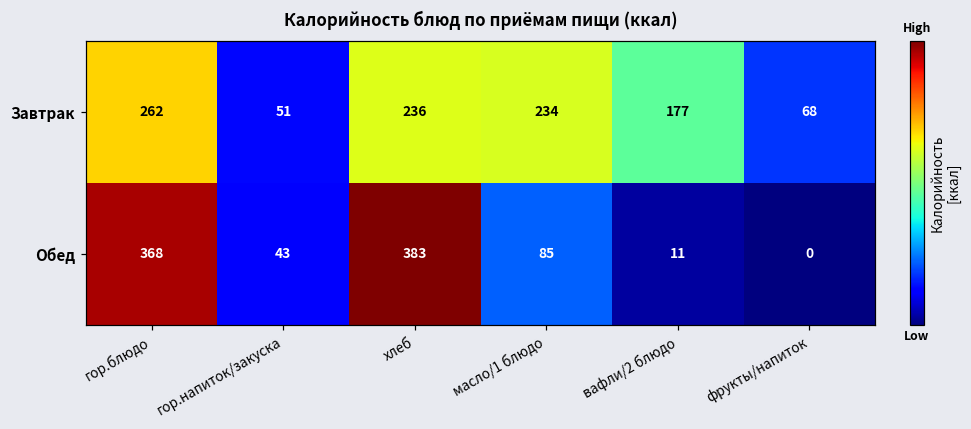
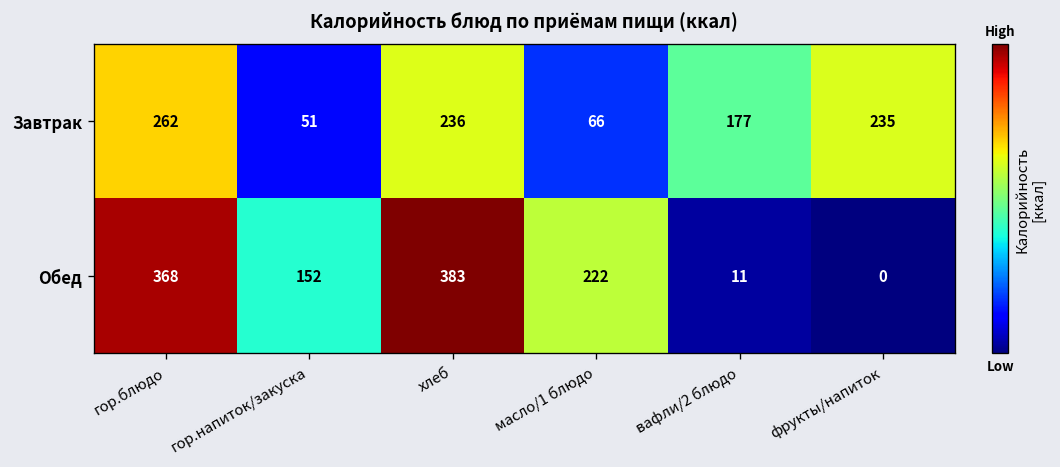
Завтрак, масло/1 блюдо: 234 -> 66
Завтрак, фрукты/напиток: 68 -> 235
Обед, гор.напиток/закуска: 43 -> 152
Обед, масло/1 блюдо: 85 -> 222
